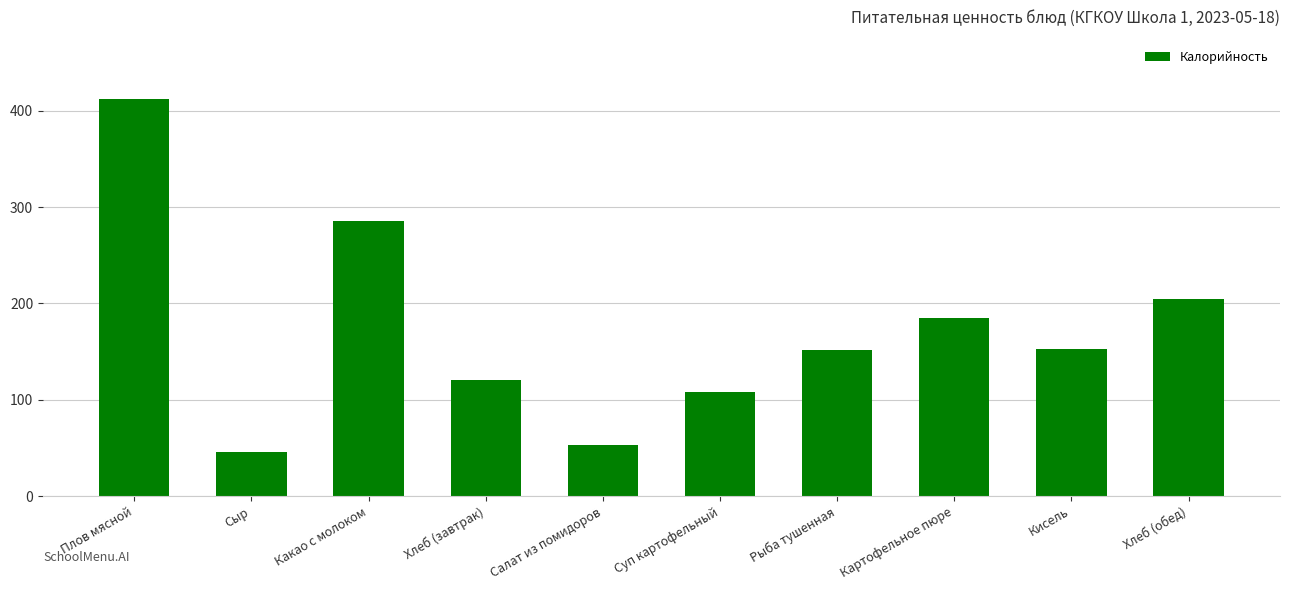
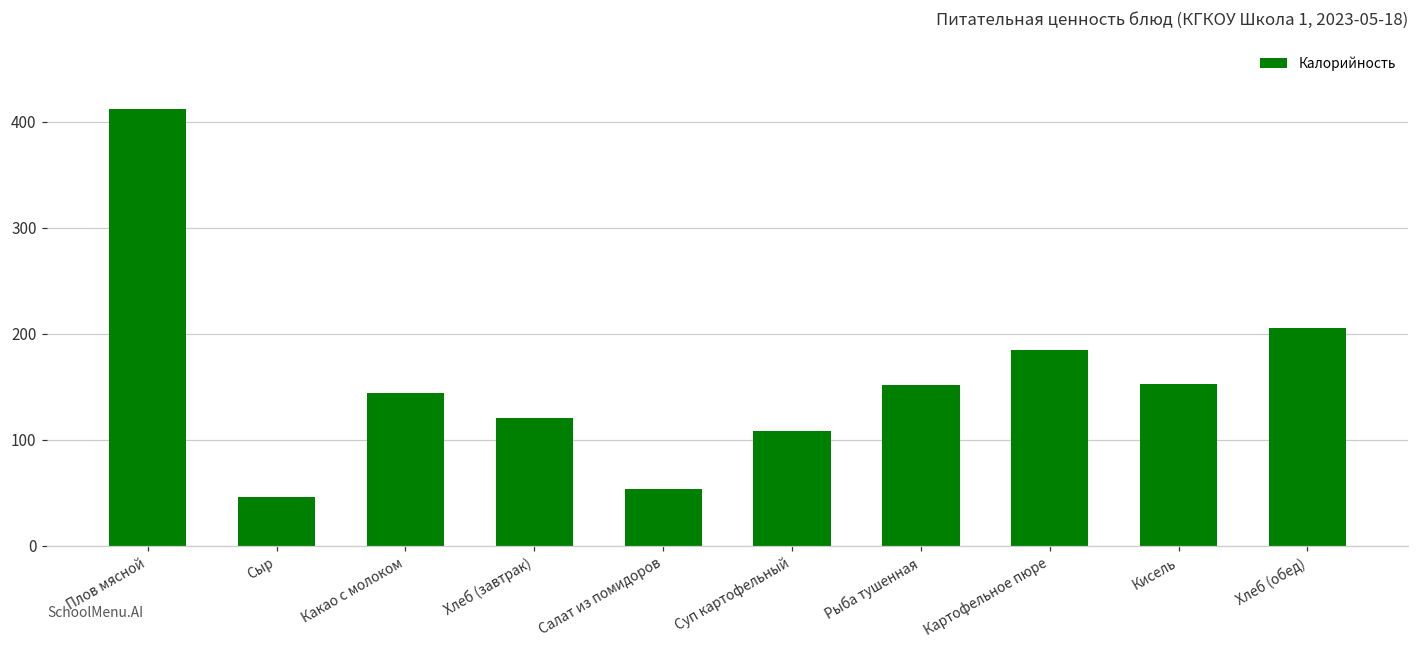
Какао с молоком: 290 -> 140
